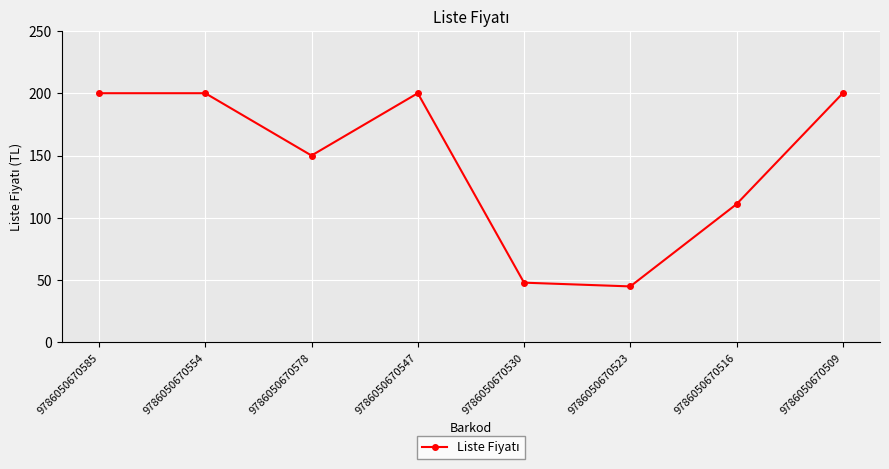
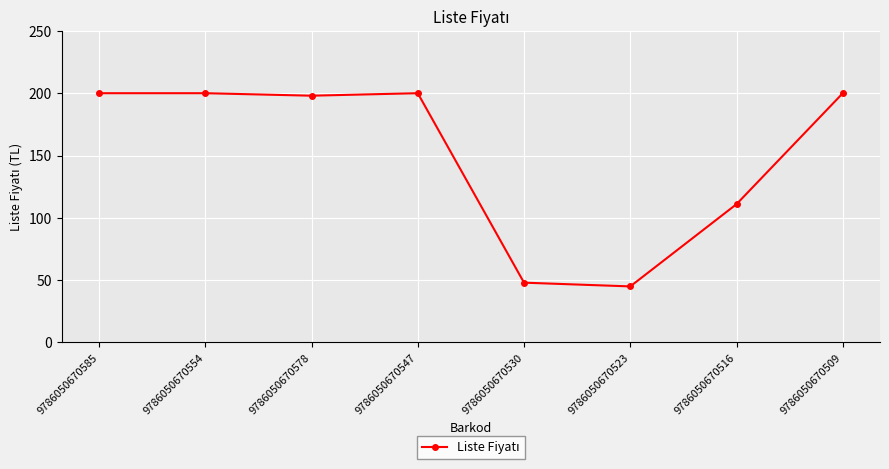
9786050670578: 150 -> 198
